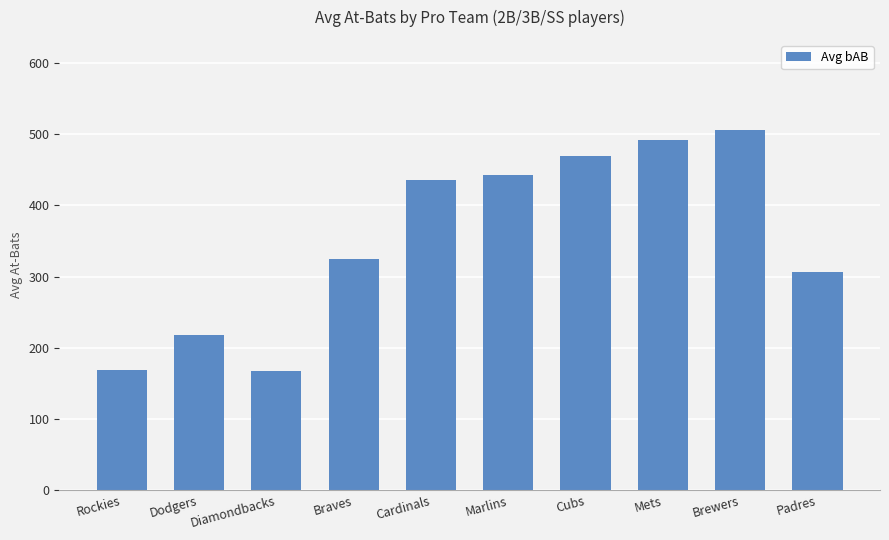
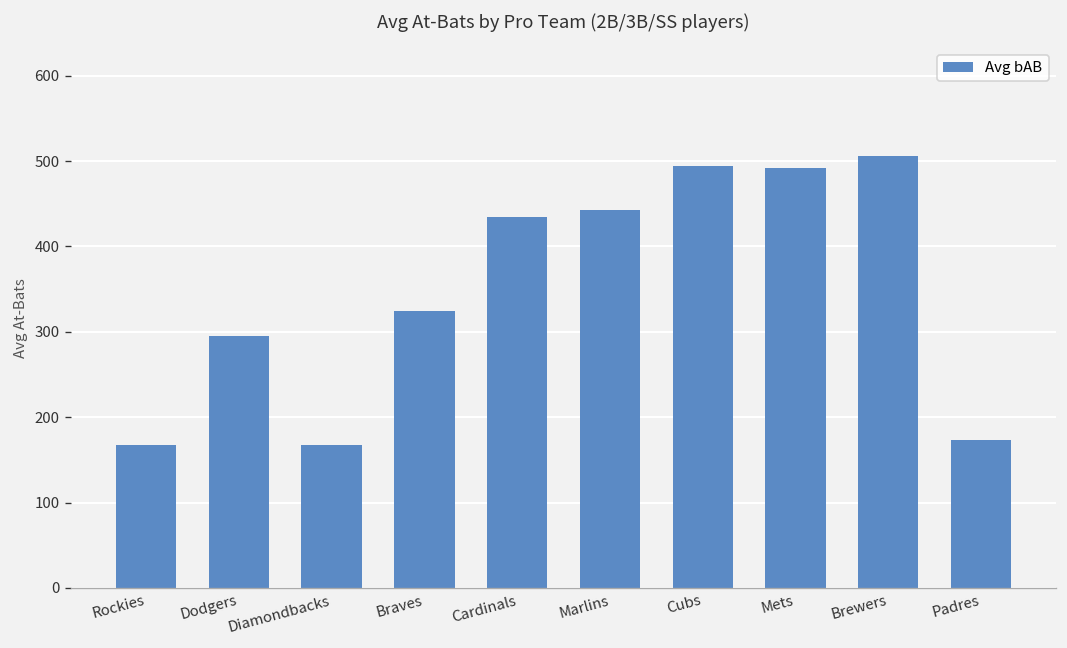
Dodgers: 220 -> 300
Cubs: 470 -> 490
Padres: 310 -> 170
